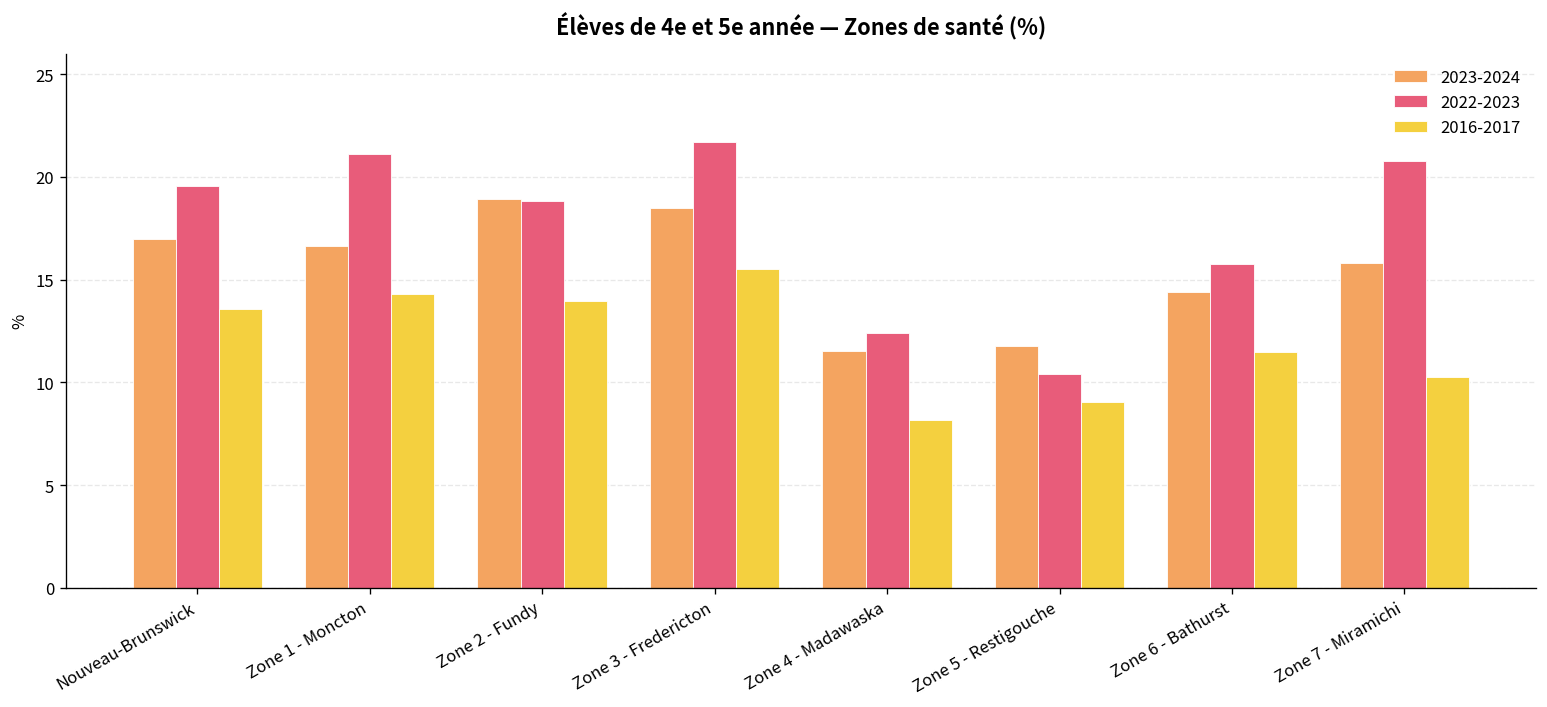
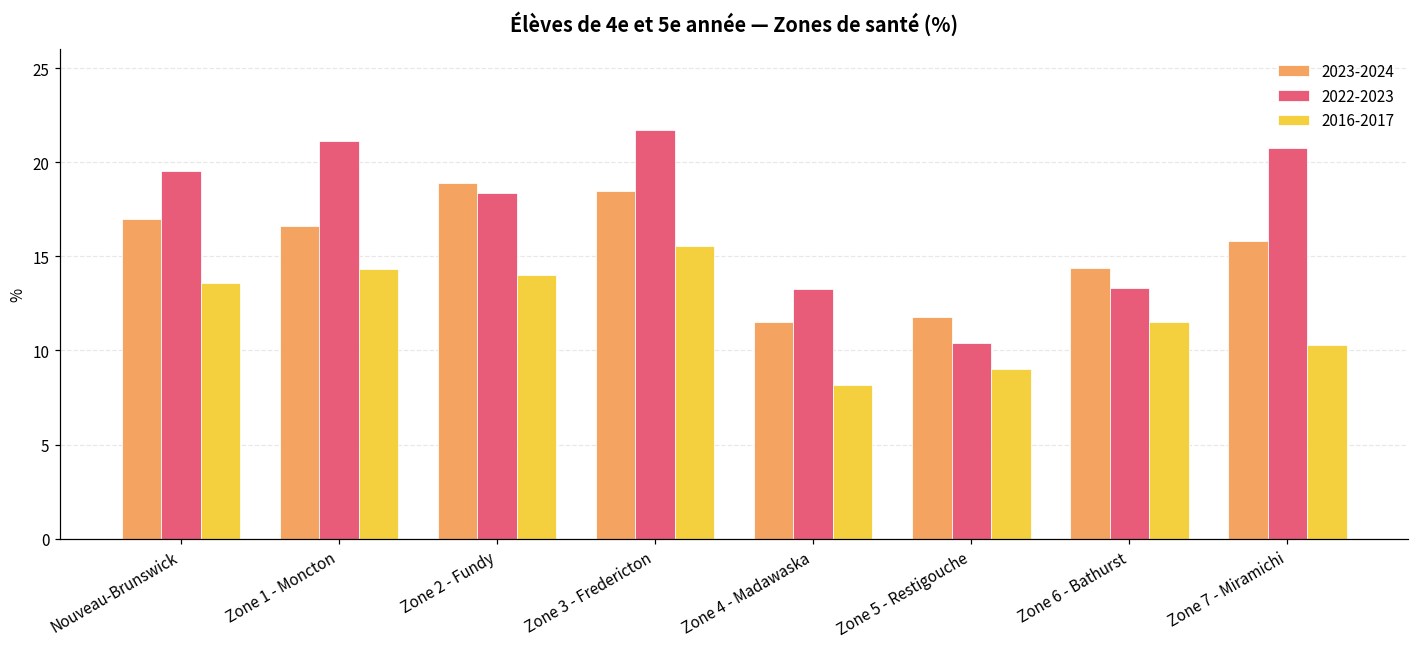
2022-2023, Zone 2 - Fundy: 18.9 -> 18.4
2022-2023, Zone 4 - Madawaska: 12.4 -> 13.3
2022-2023, Zone 6 - Bathurst: 15.8 -> 13.3
